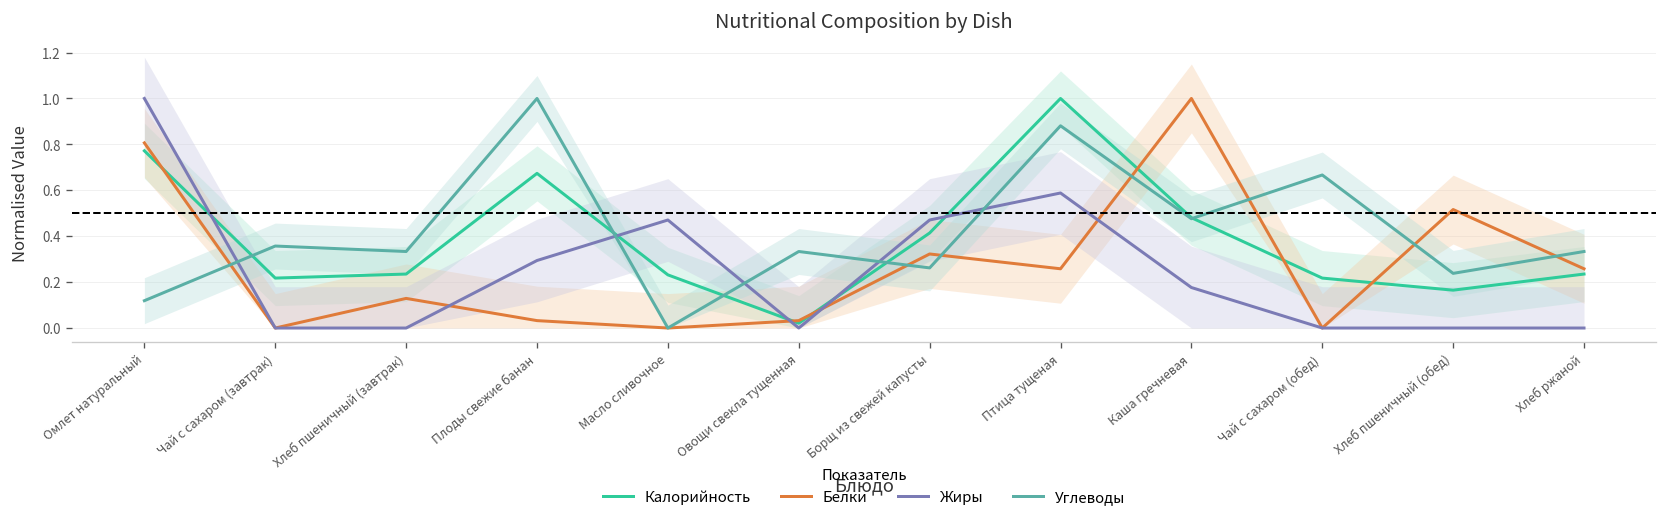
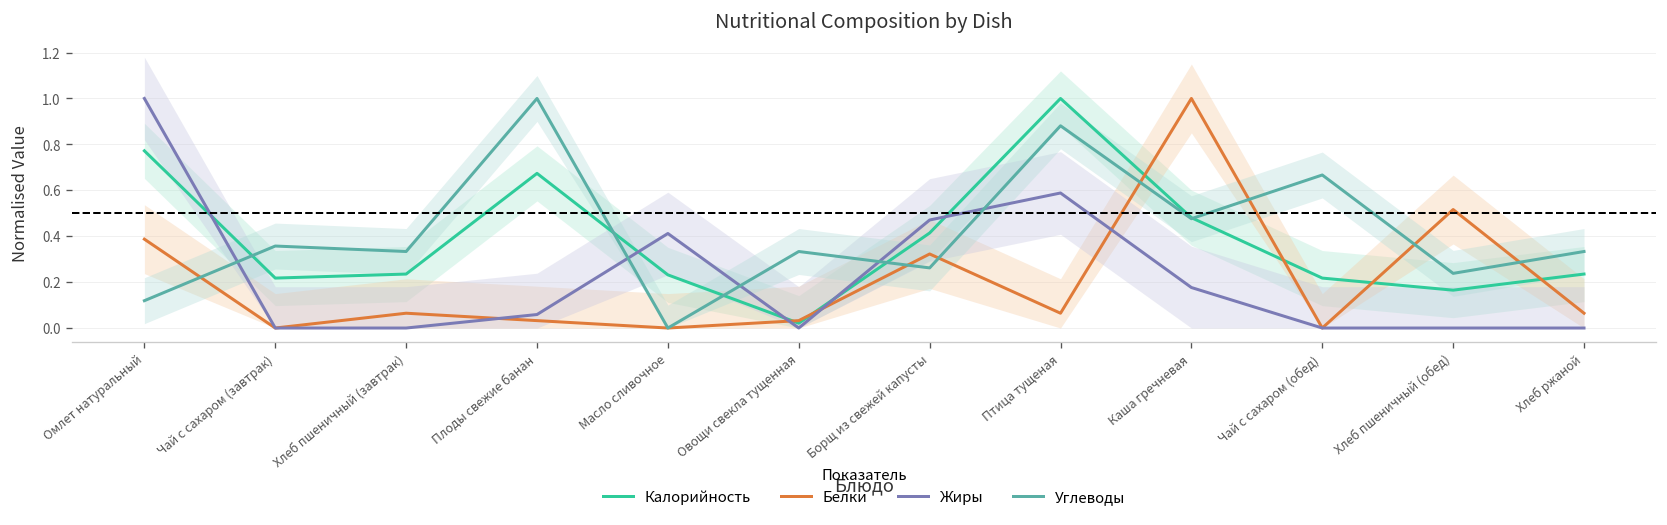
Белки, Омлет натуральный: 0.81 -> 0.39
Белки, Хлеб пшеничный (завтрак): 0.13 -> 0.06
Жиры, Плоды свежие банан: 0.29 -> 0.06
Жиры, Масло сливочное: 0.47 -> 0.41
Белки, Птица тущеная: 0.26 -> 0.06
Белки, Хлеб ржаной: 0.26 -> 0.06
